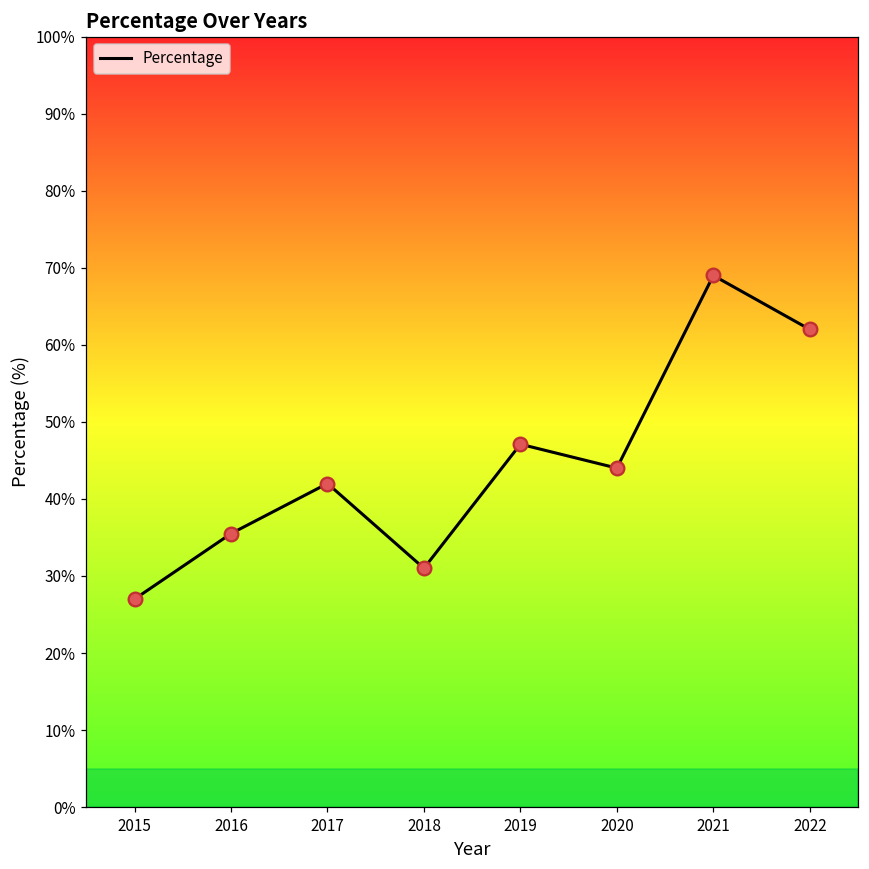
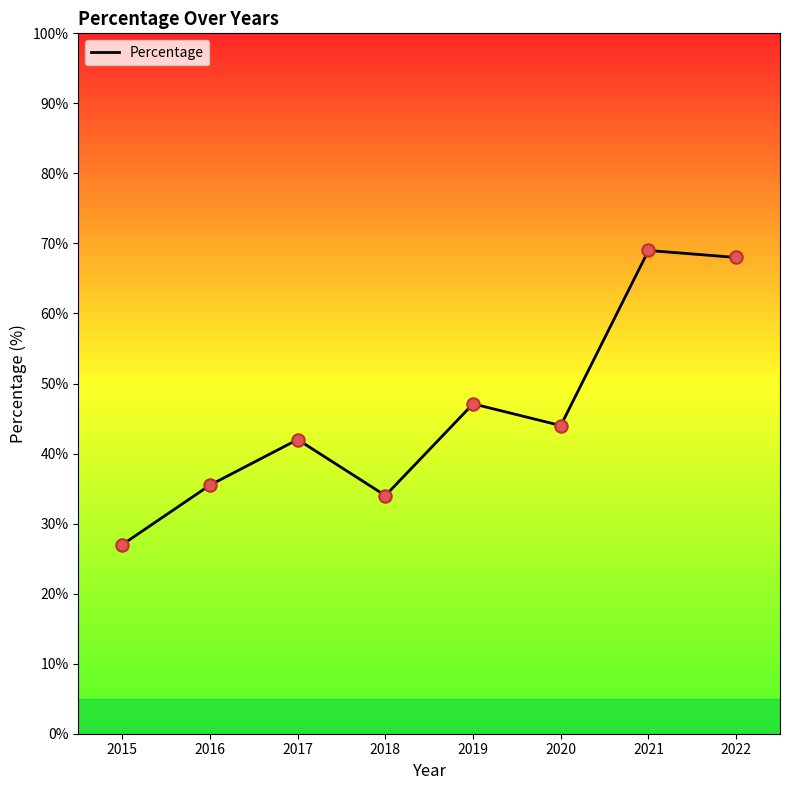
2018: 31% -> 34%
2022: 62% -> 68%
